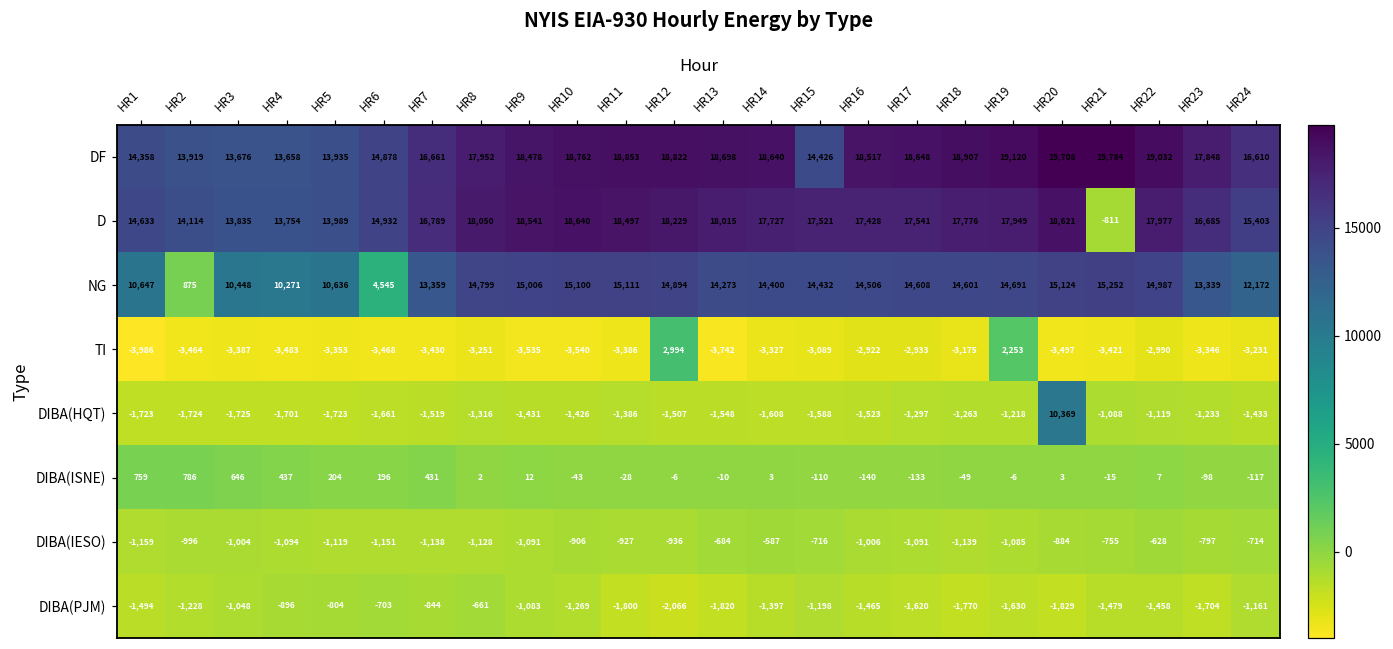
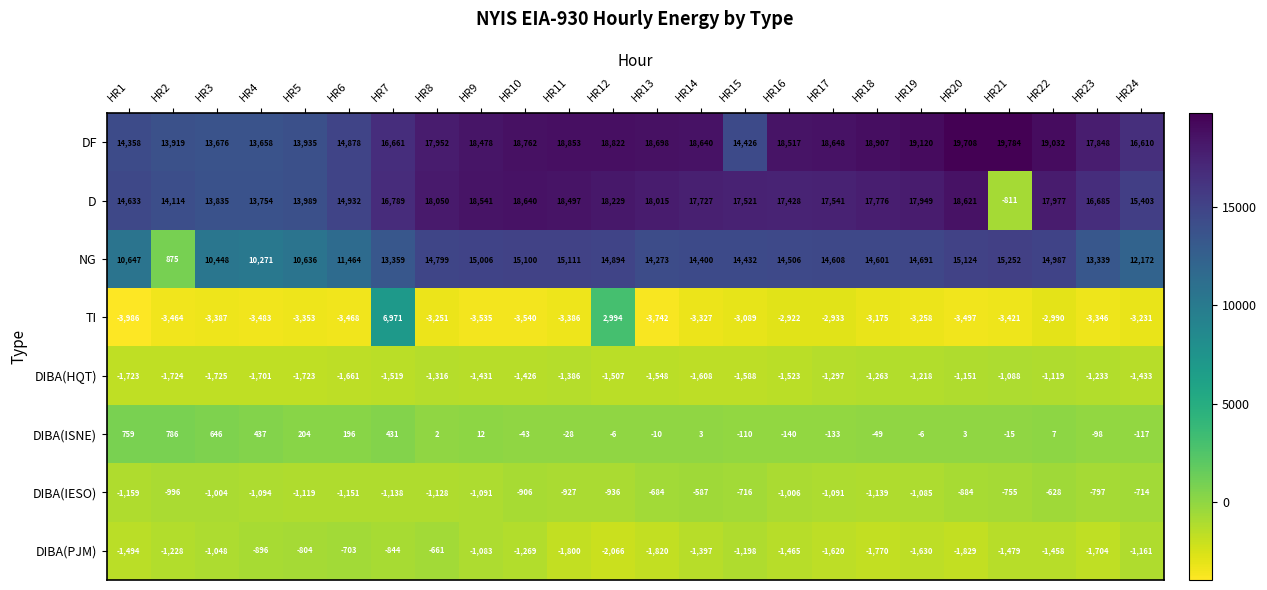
NG, HR6: 4,545 -> 11,464
TI, HR7: -3,430 -> 6,971
TI, HR19: 2,253 -> -3,258
DIBA(HQT), HR20: 10,369 -> -1,151
